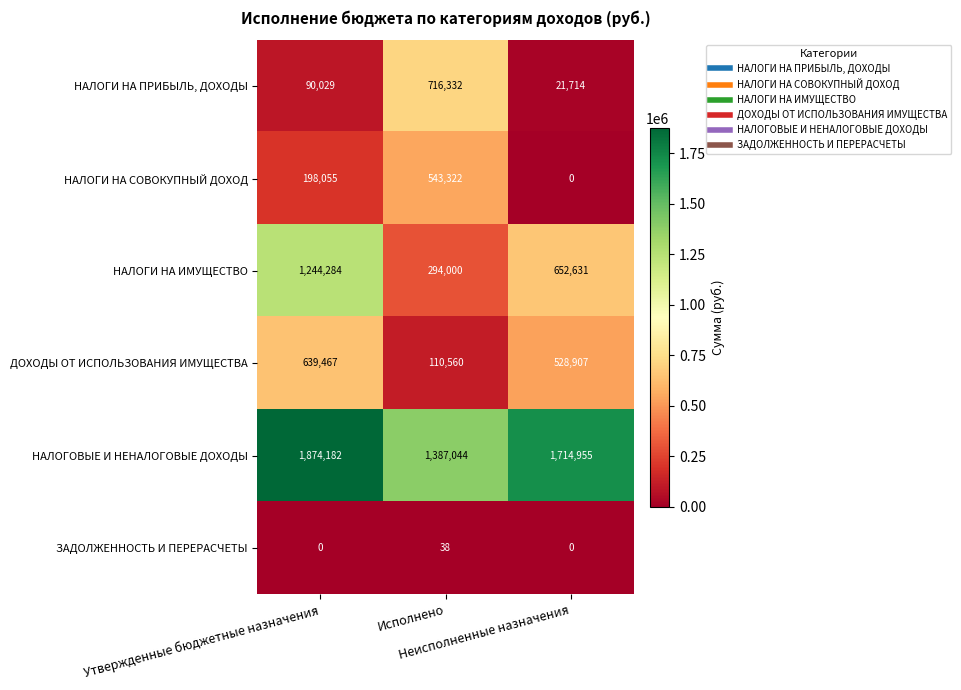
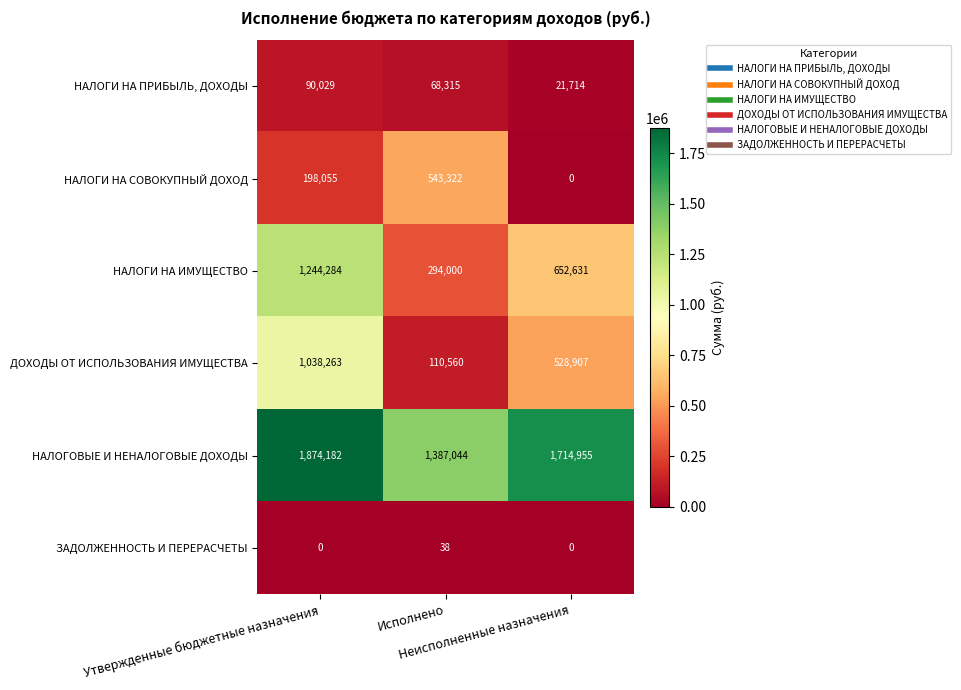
НАЛОГИ НА ПРИБЫЛЬ, ДОХОДЫ, Исполнено: 716,332 -> 68,315
ДОХОДЫ ОТ ИСПОЛЬЗОВАНИЯ ИМУЩЕСТВА, Утвержденные бюджетные назначения: 639,467 -> 1,038,263
